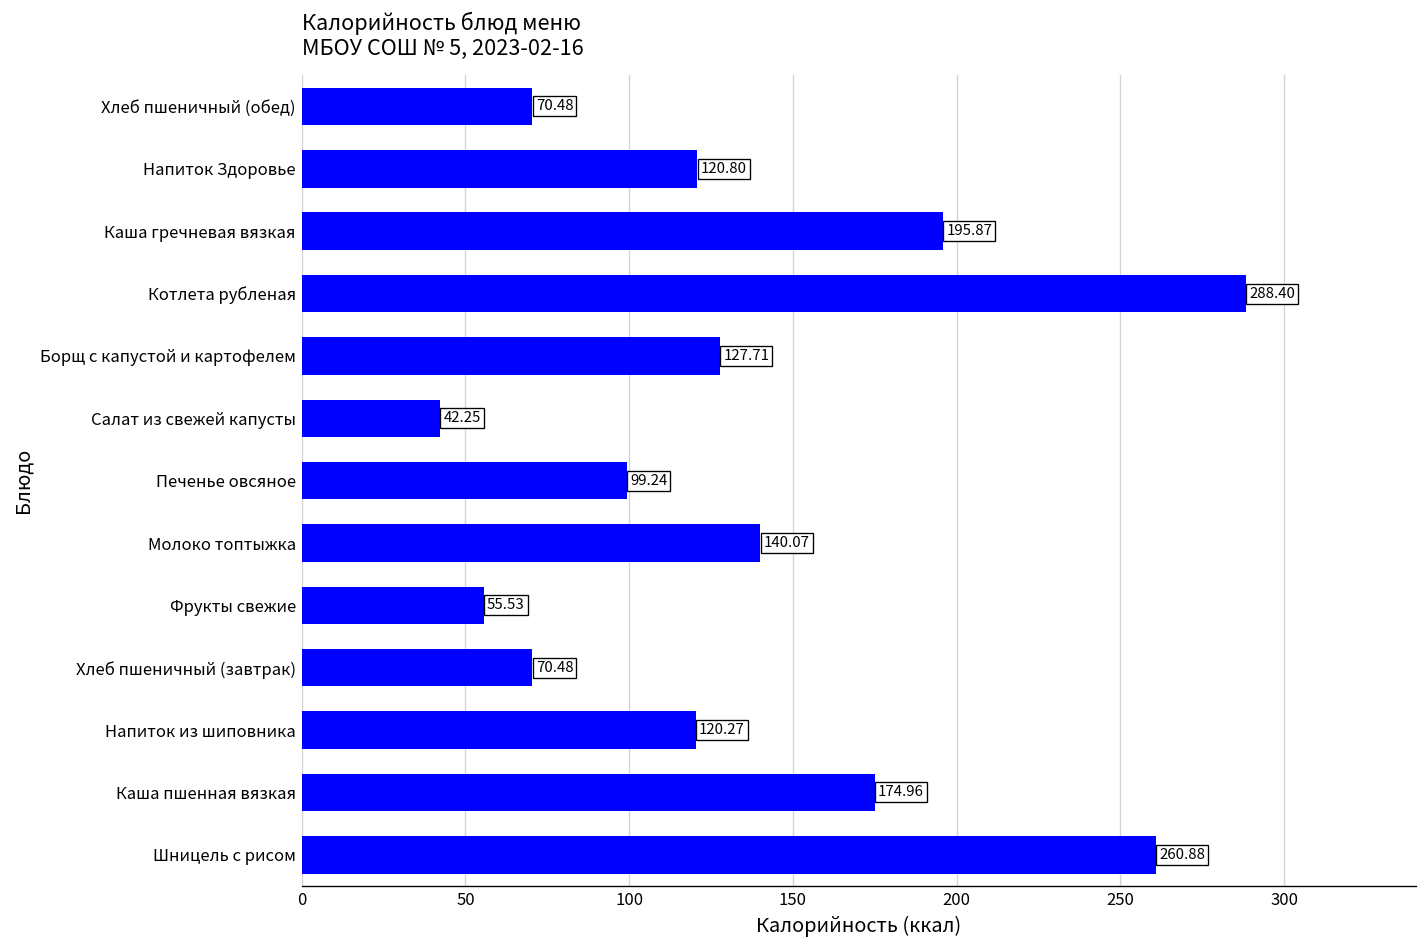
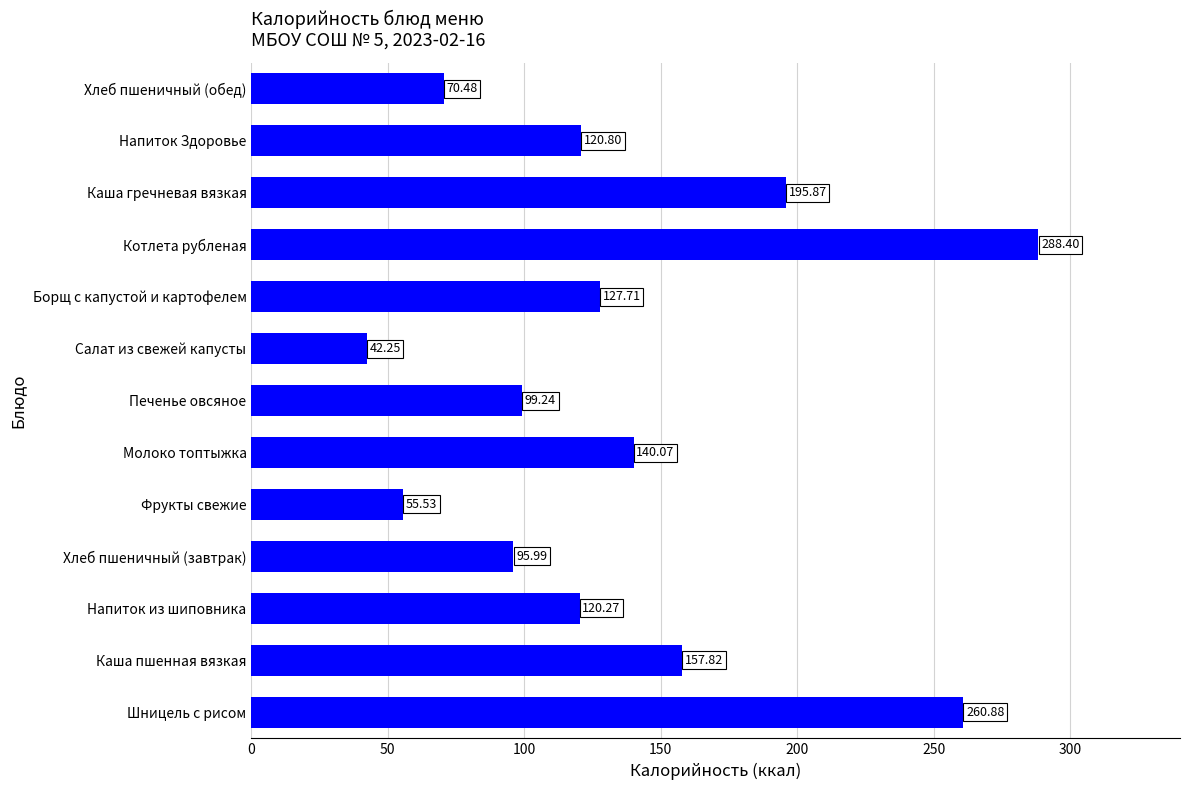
Хлеб пшеничный (завтрак): 70.48 -> 95.99
Каша пшенная вязкая: 174.96 -> 157.82
